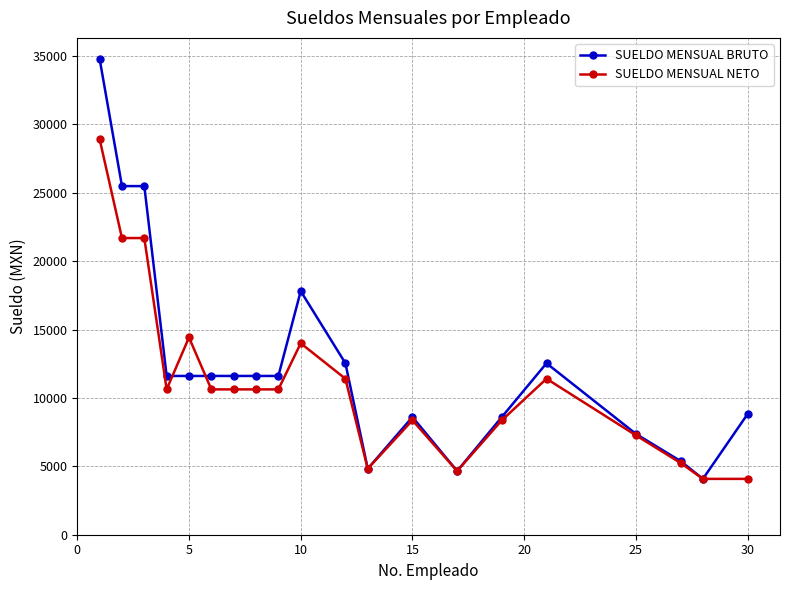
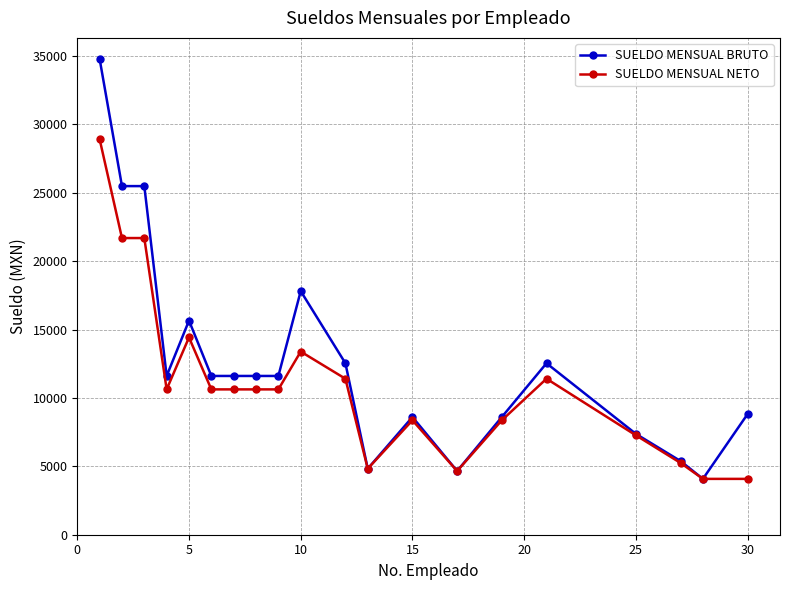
SUELDO MENSUAL BRUTO, 5: 11600 -> 15700
SUELDO MENSUAL NETO, 10: 14000 -> 13400
